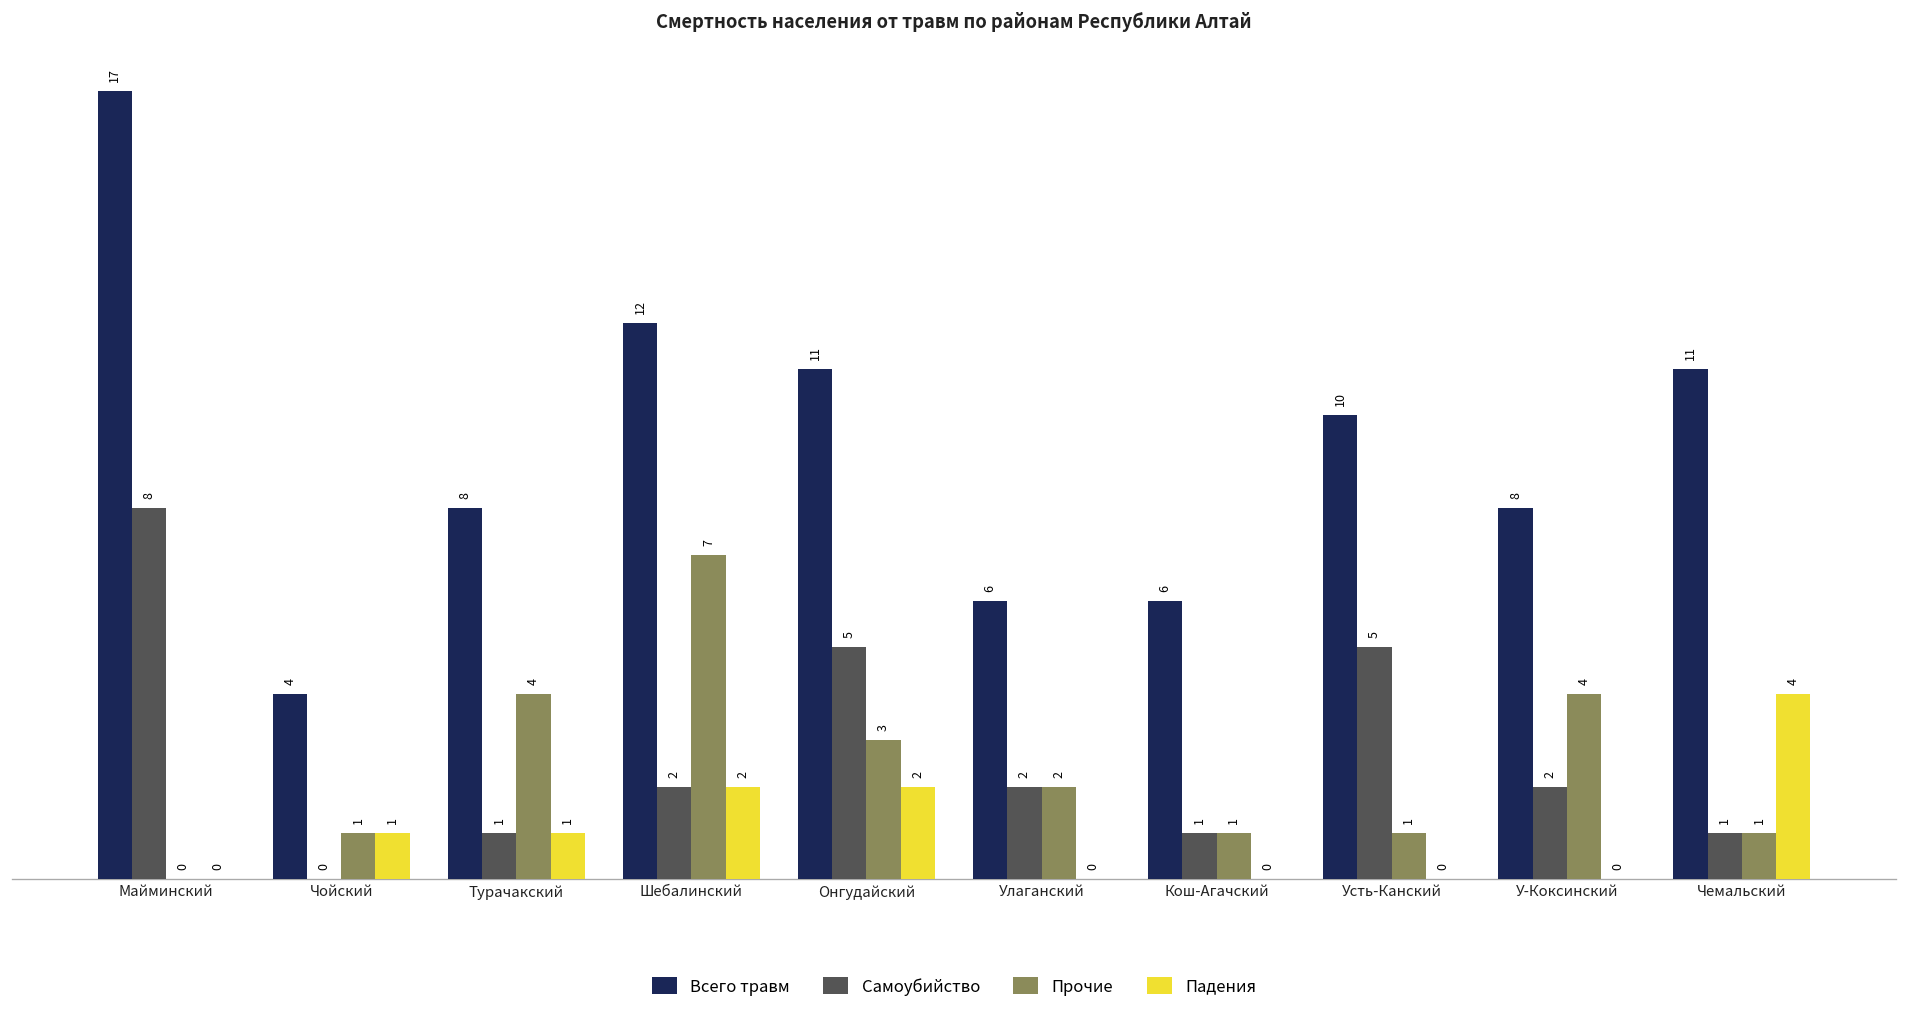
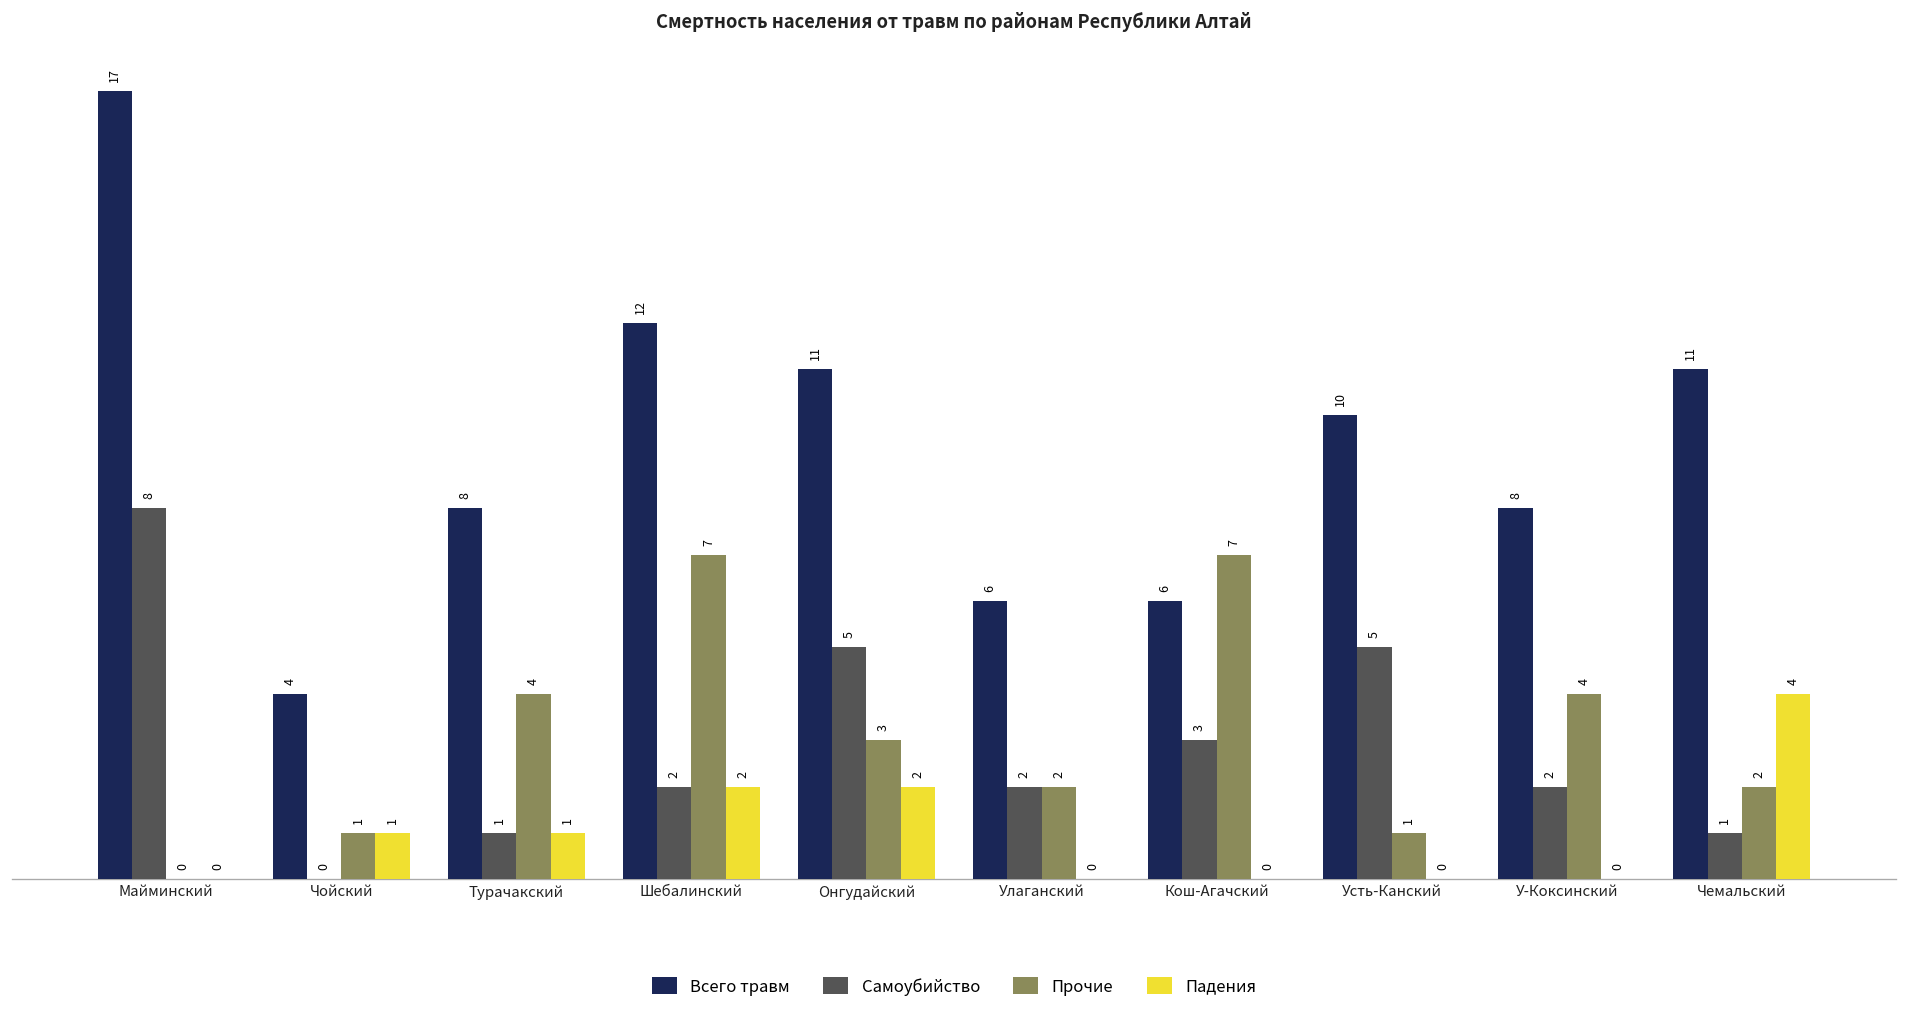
Самоубийство, Кош-Агачский: 1 -> 3
Прочие, Кош-Агачский: 1 -> 7
Прочие, Чемальский: 1 -> 2
